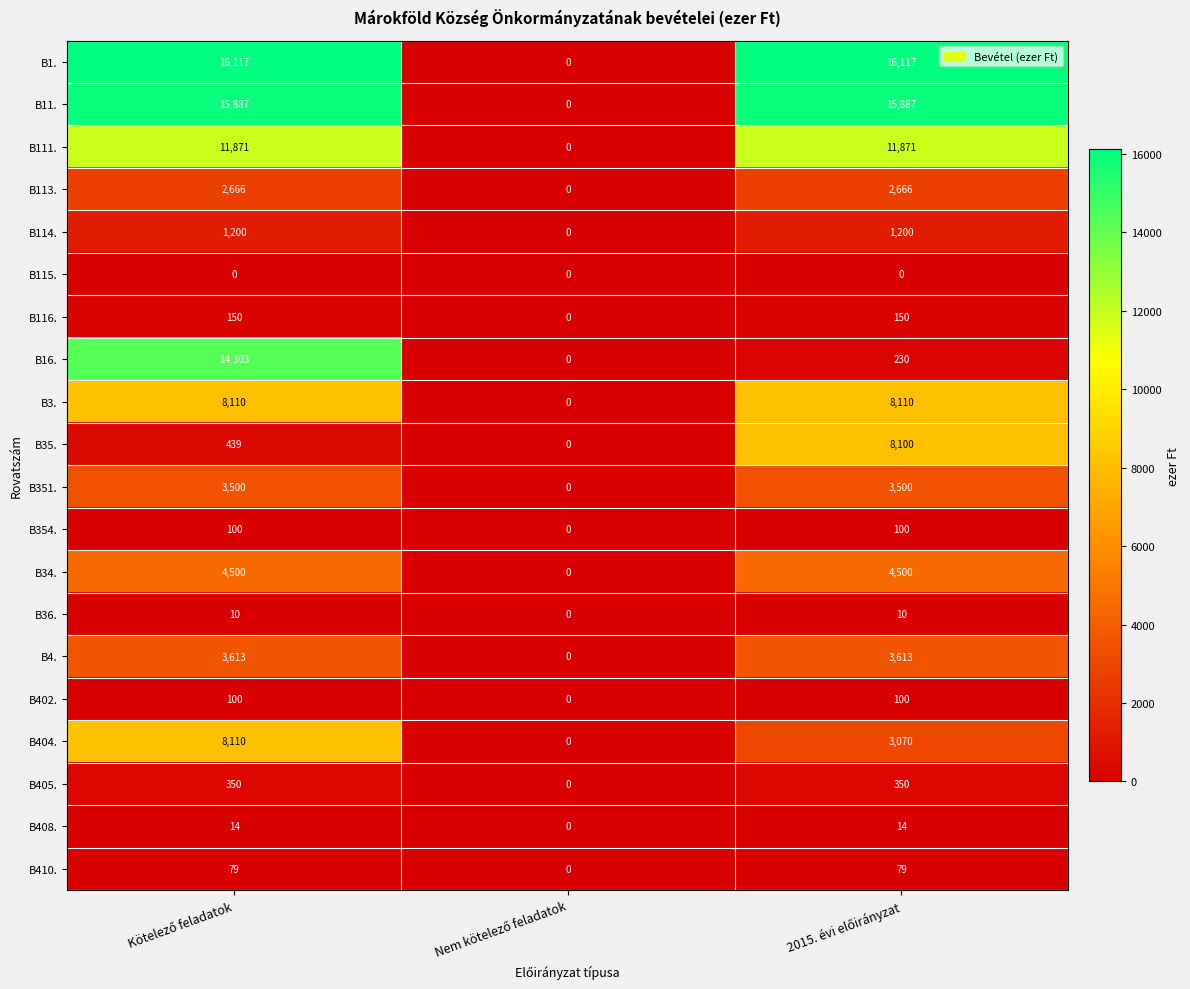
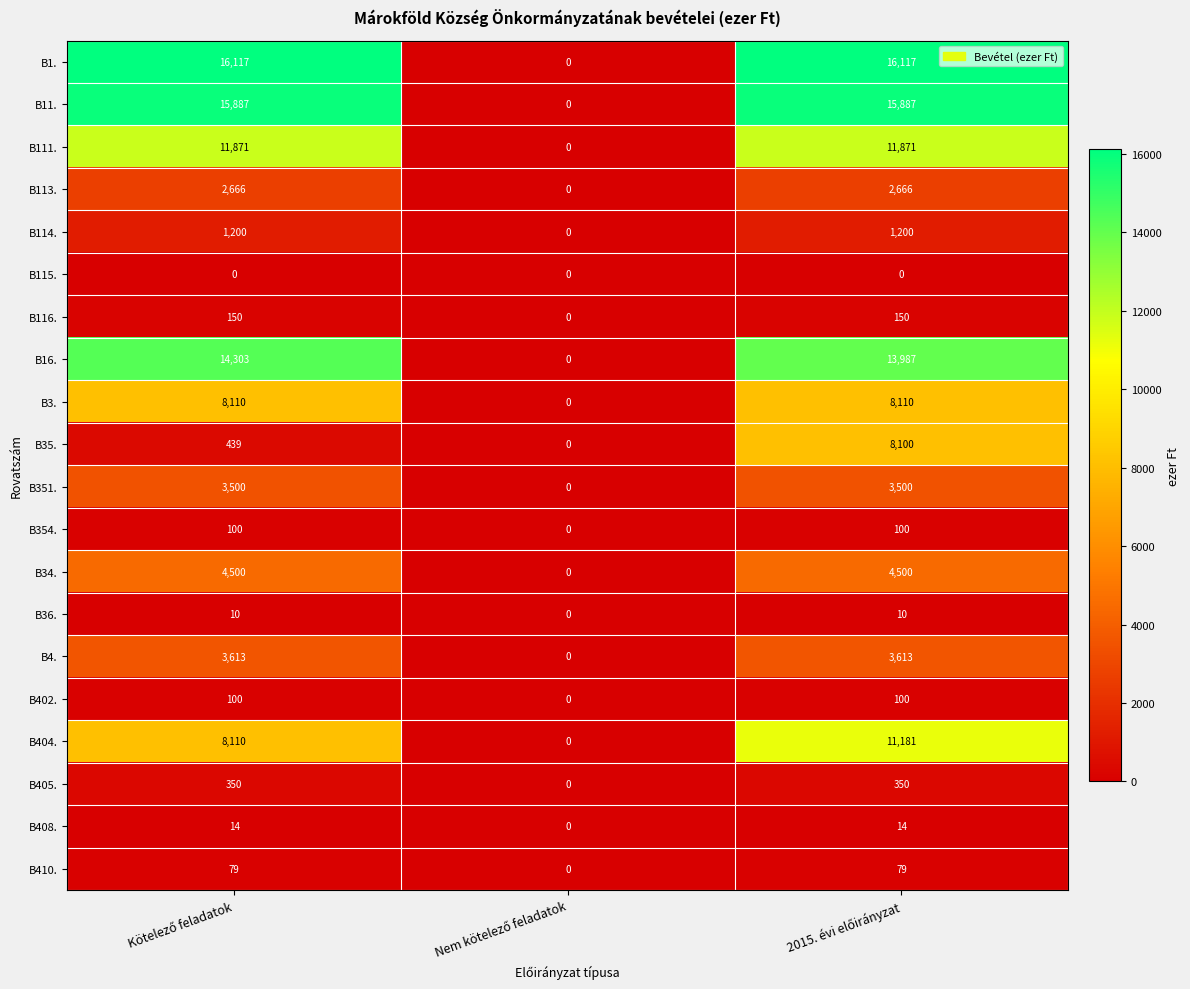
B16., 2015. évi előirányzat: 230 -> 13,987
B404., 2015. évi előirányzat: 3,070 -> 11,181
